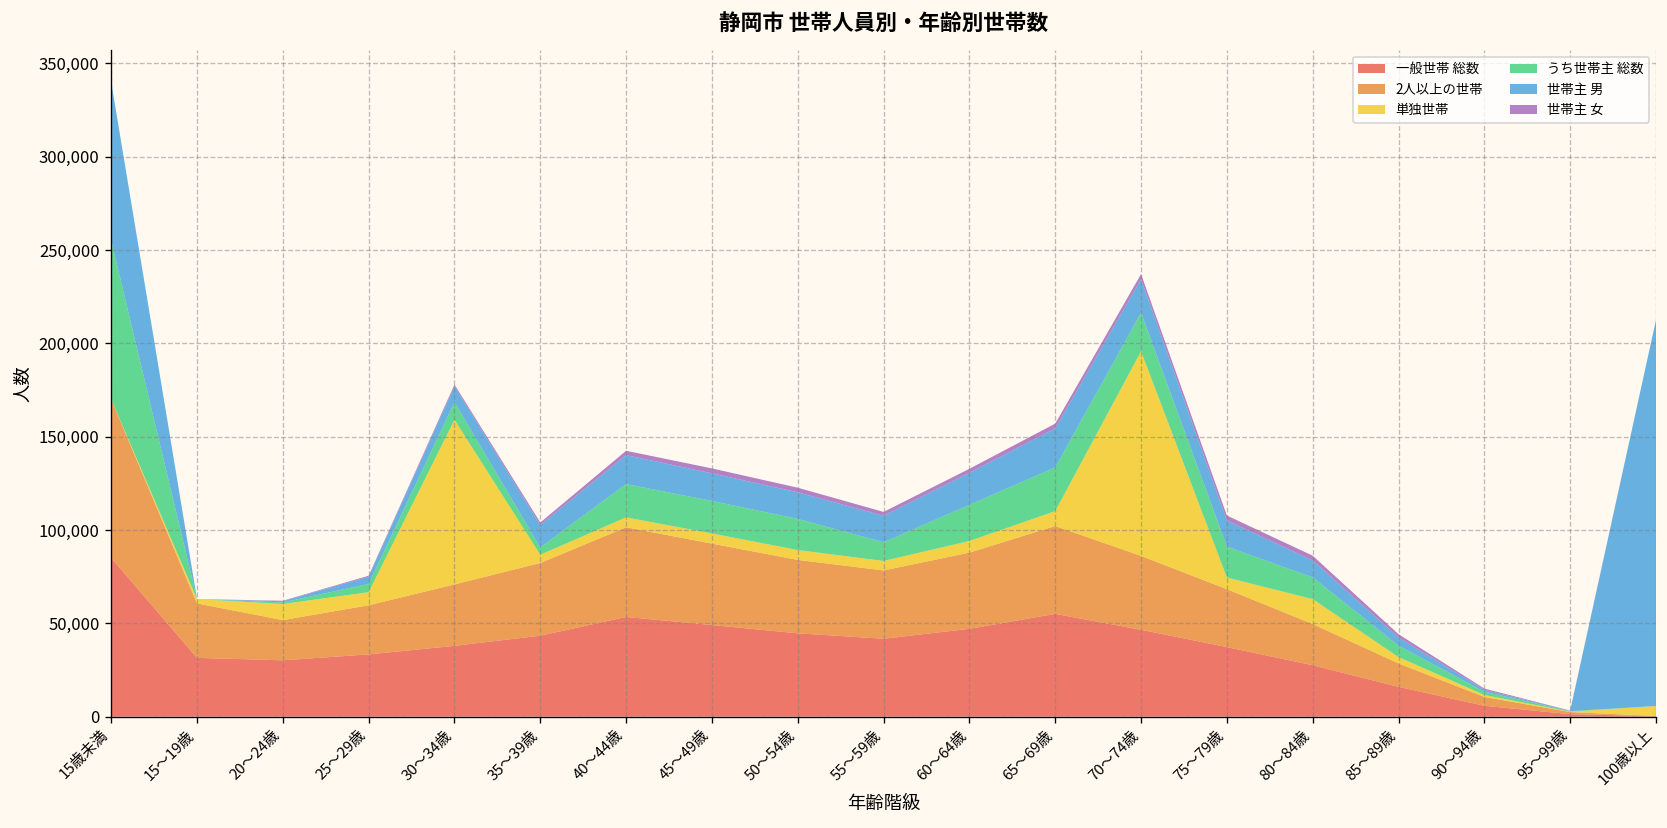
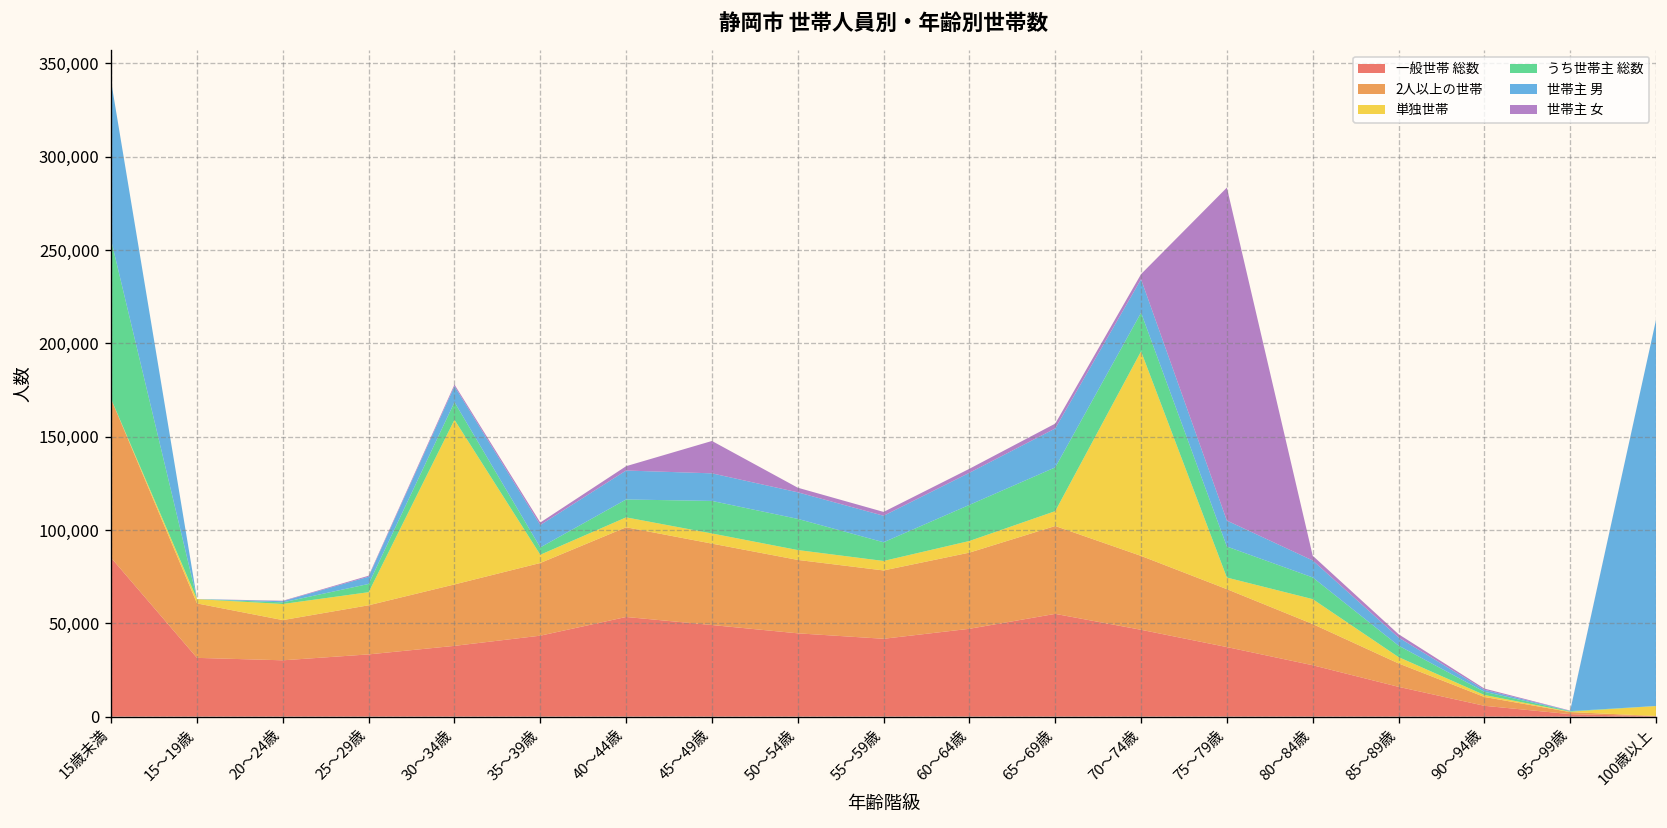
うち世帯主 総数, 40～44歳: 18,000 -> 10,000
世帯主 女, 45～49歳: 3,000 -> 17,000
世帯主 女, 75～79歳: 3,000 -> 178,000
